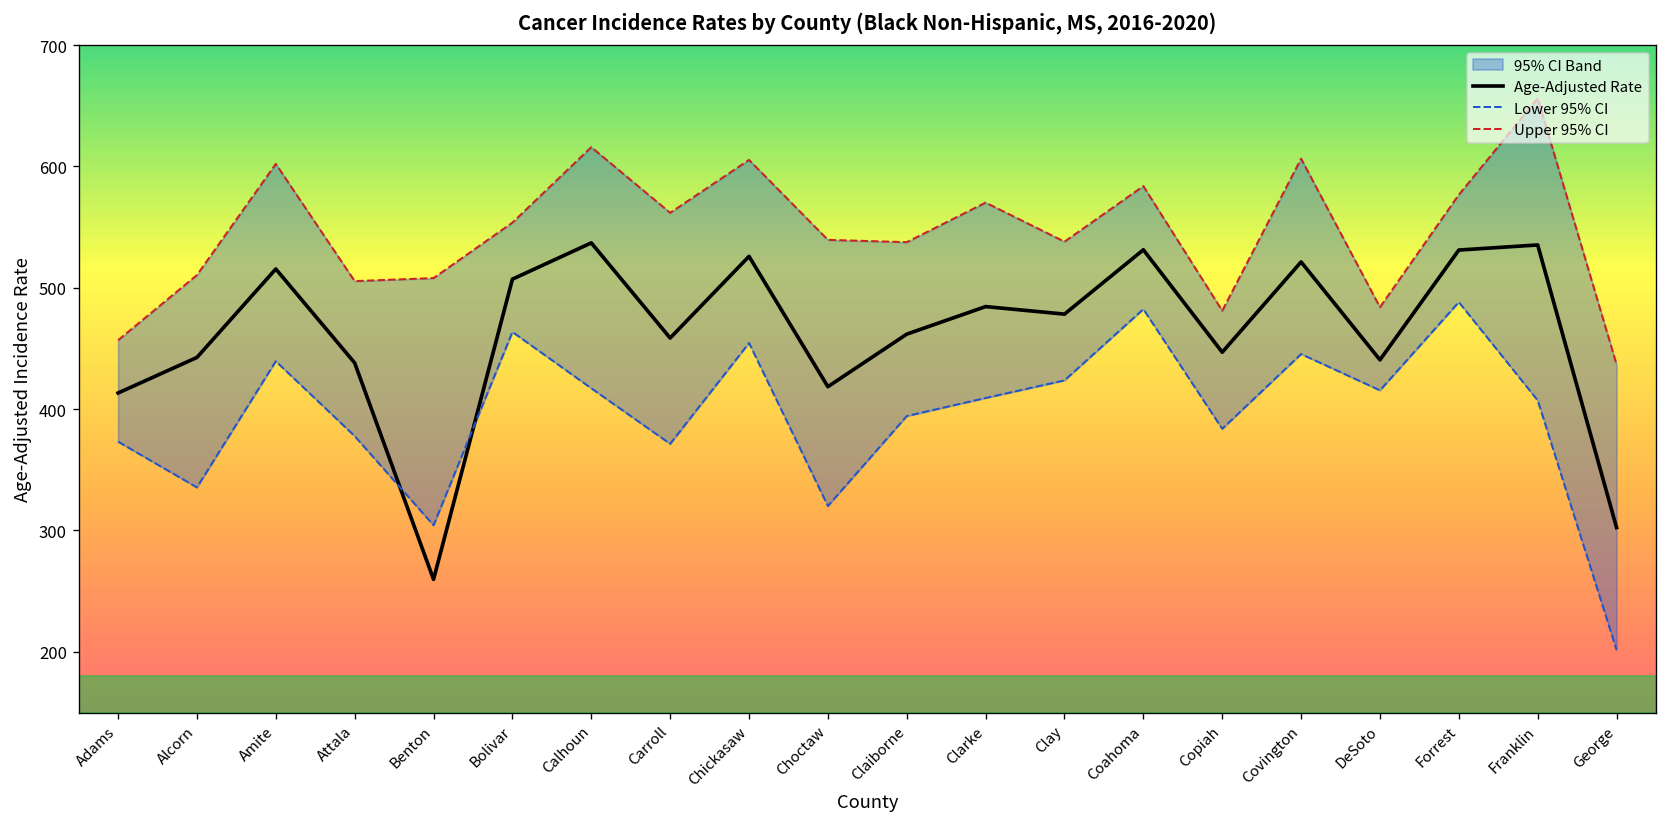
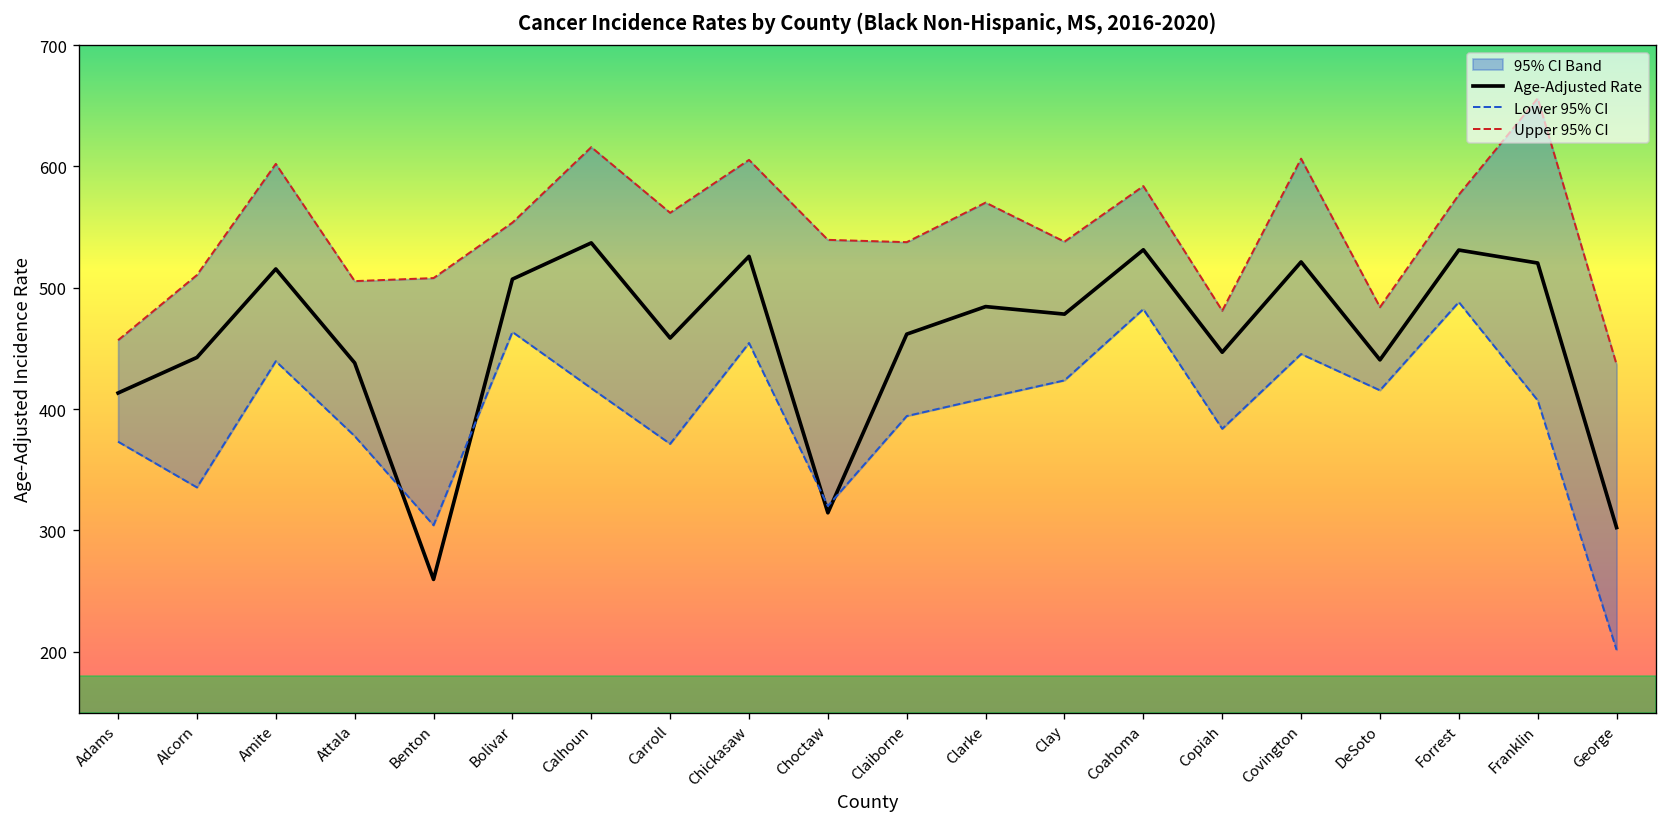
Age-Adjusted Rate, Choctaw: 419 -> 315
Age-Adjusted Rate, Franklin: 535 -> 520
